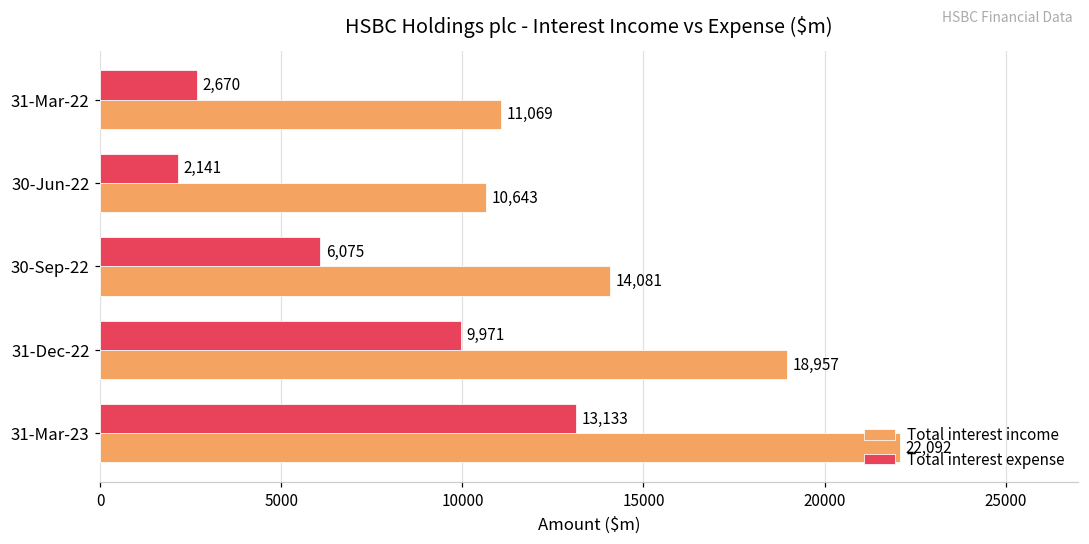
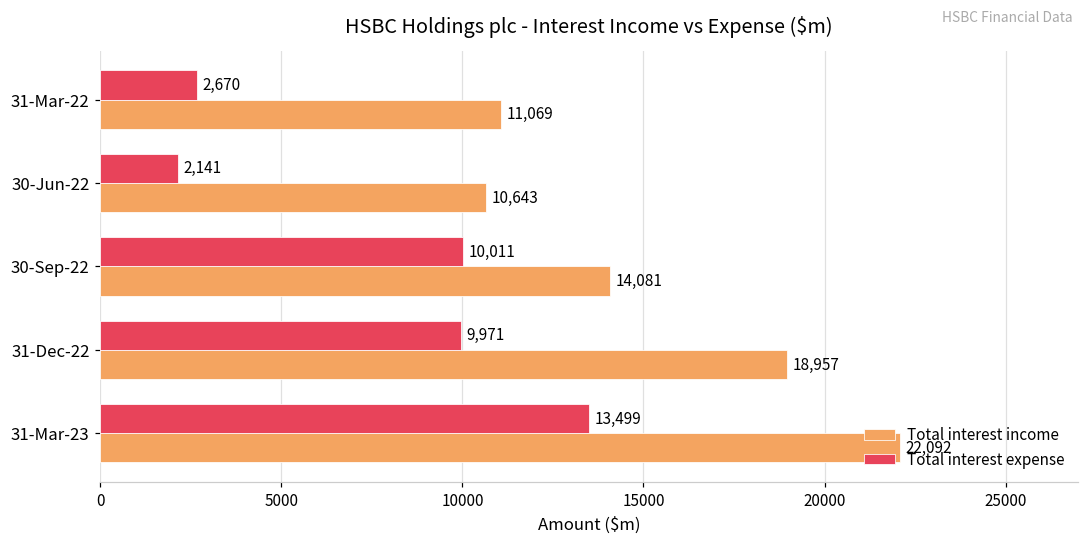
Total interest expense, 30-Sep-22: 6,075 -> 10,011
Total interest expense, 31-Mar-23: 13,133 -> 13,499
